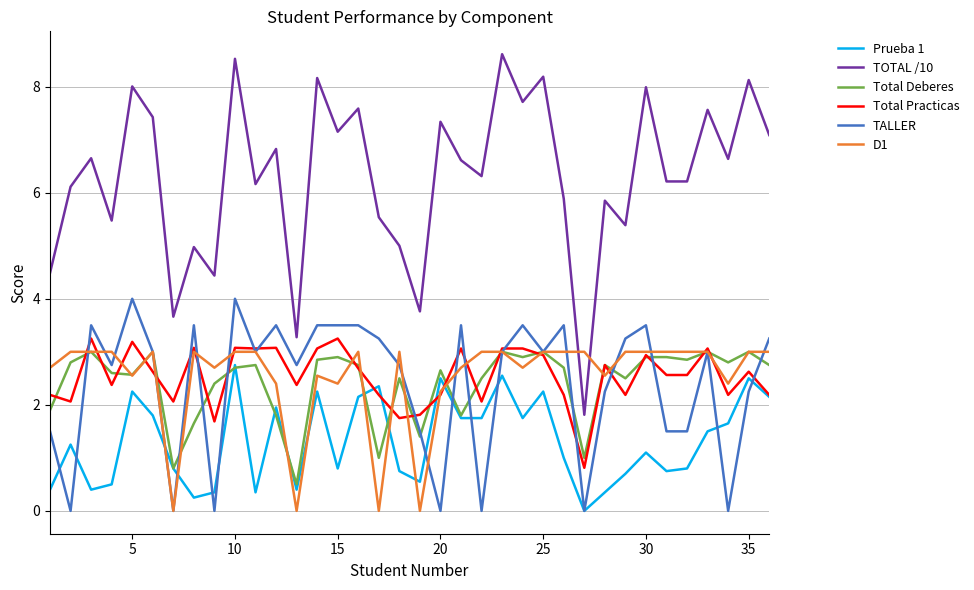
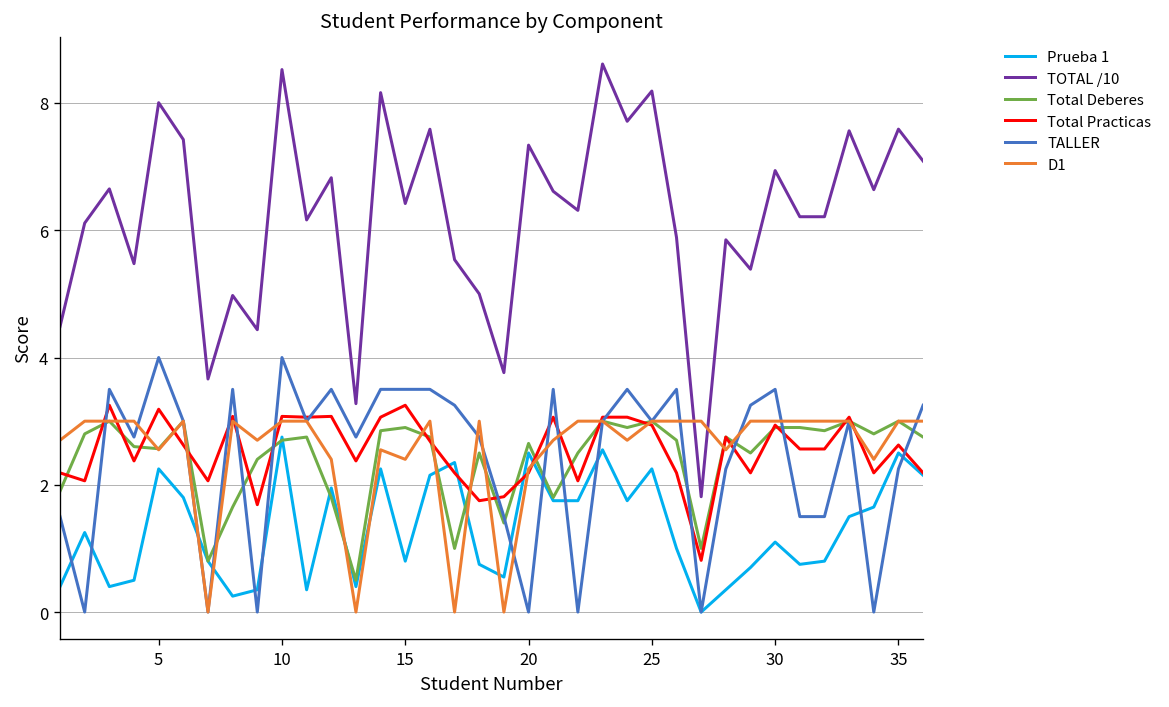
TOTAL /10, 15: 7.2 -> 6.4
TOTAL /10, 30: 8.0 -> 6.9
TOTAL /10, 35: 8.1 -> 7.6
